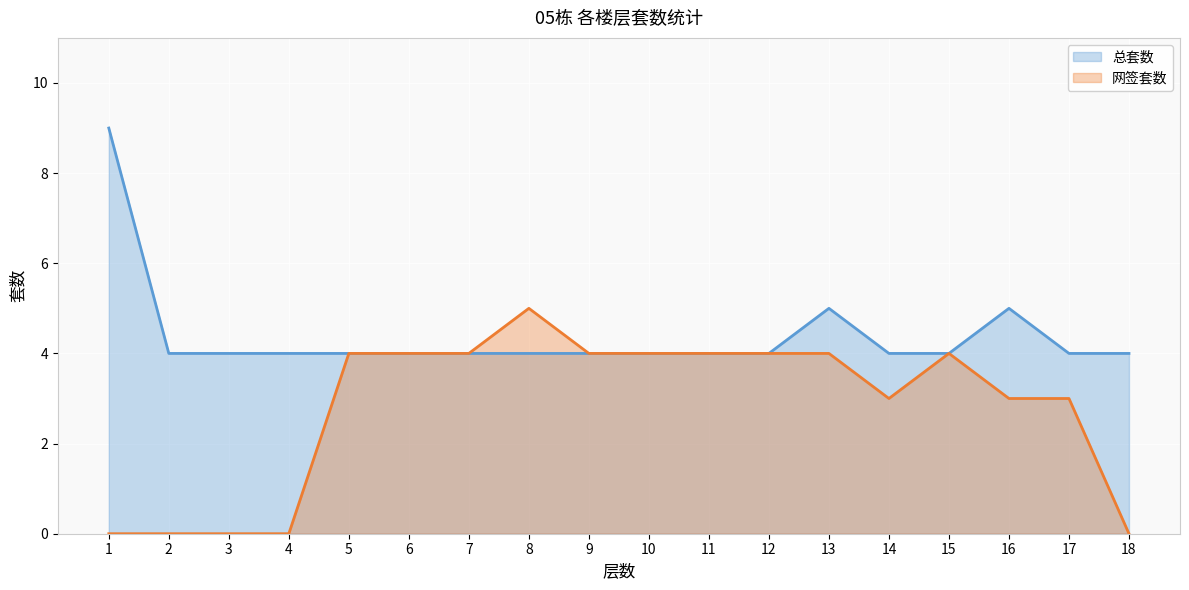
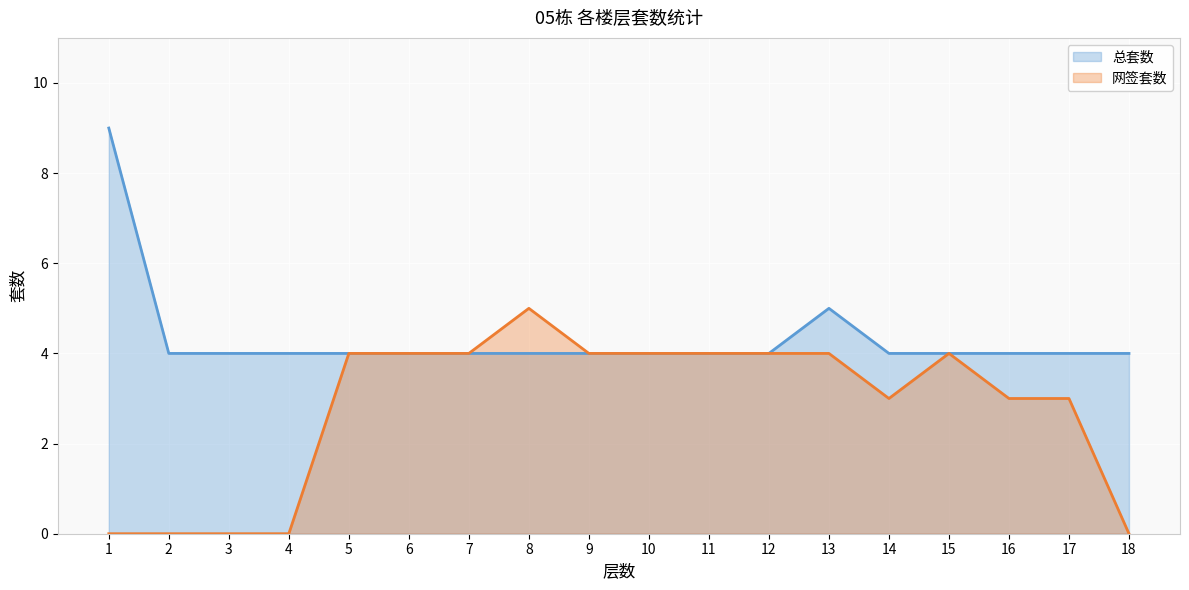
总套数, 16: 5 -> 4
